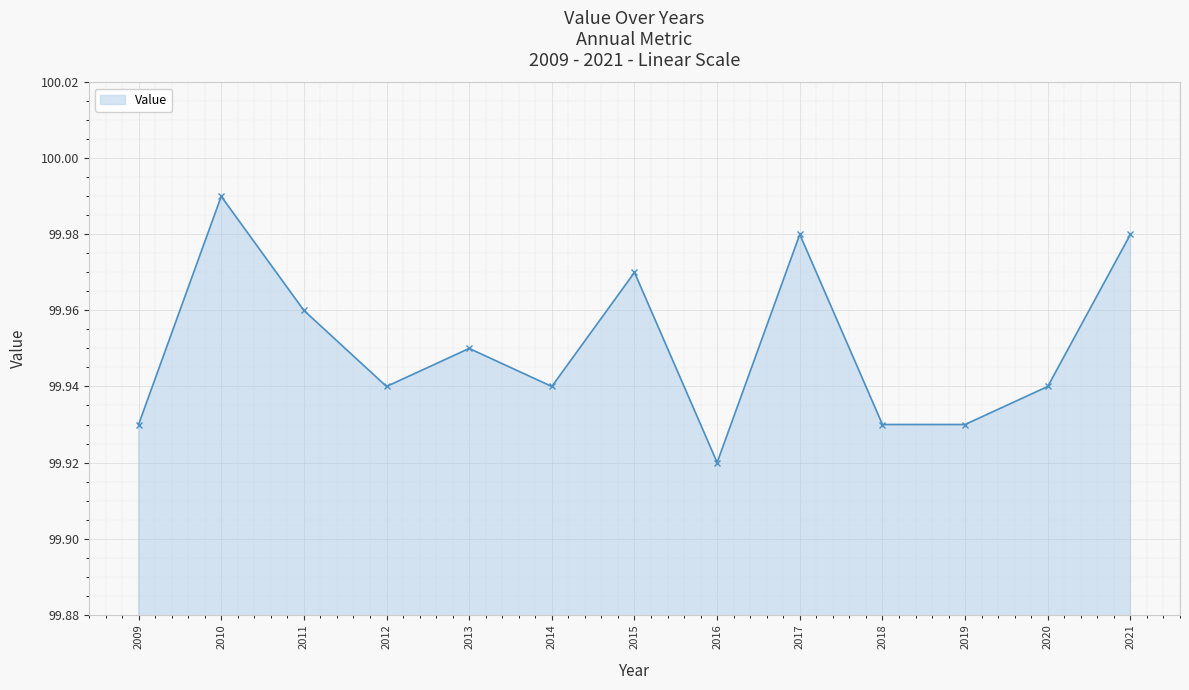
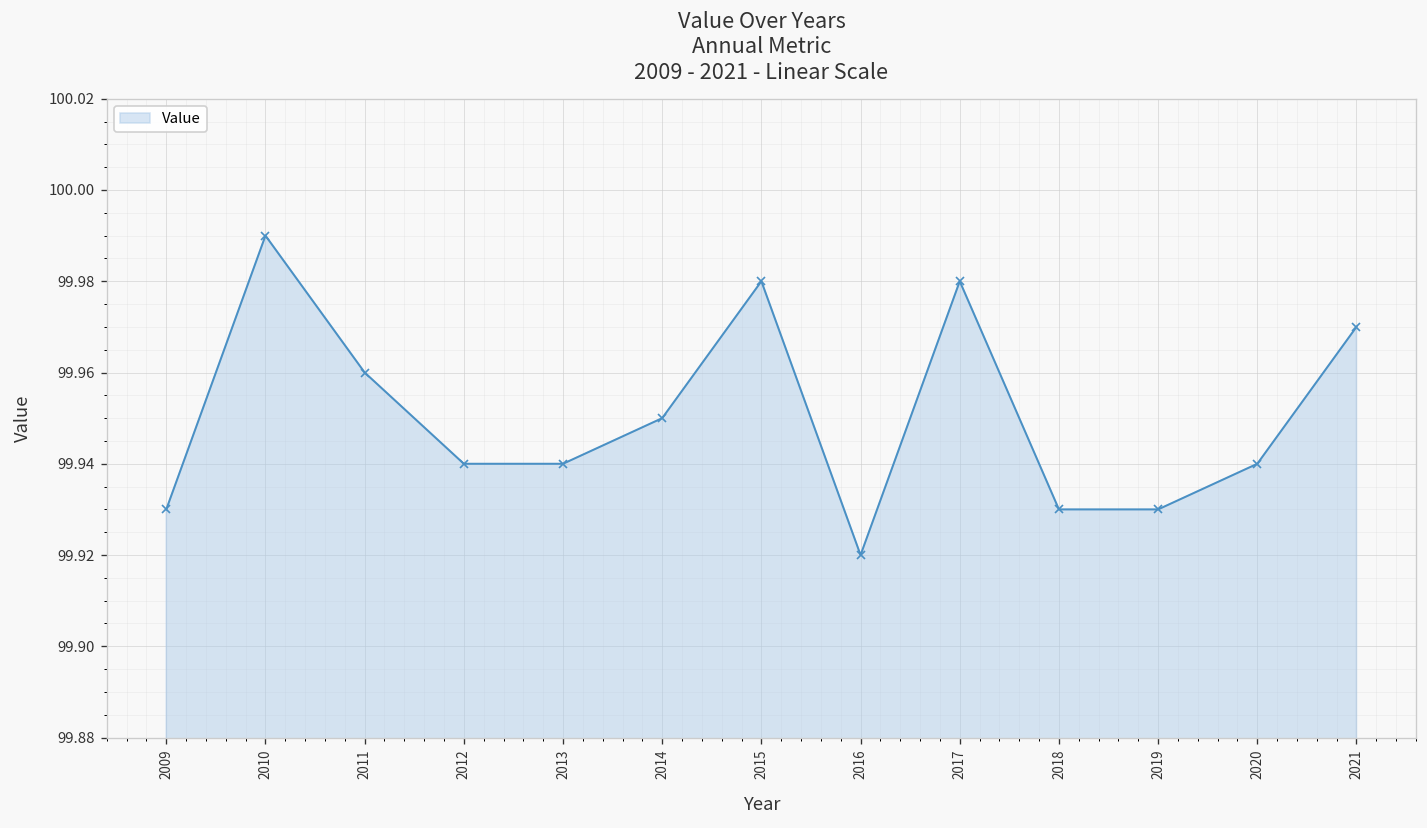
2013: 99.95 -> 99.94
2014: 99.94 -> 99.95
2015: 99.97 -> 99.98
2021: 99.98 -> 99.97
